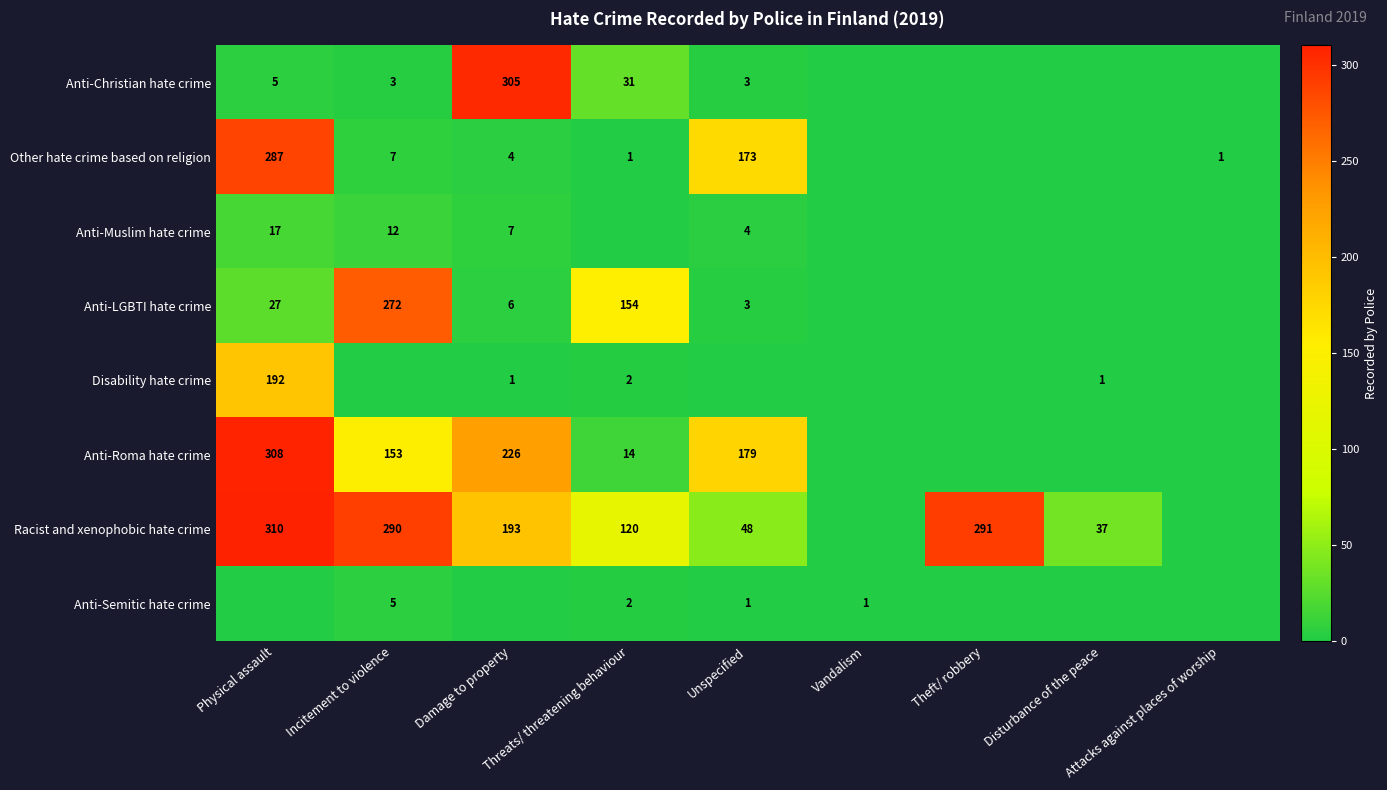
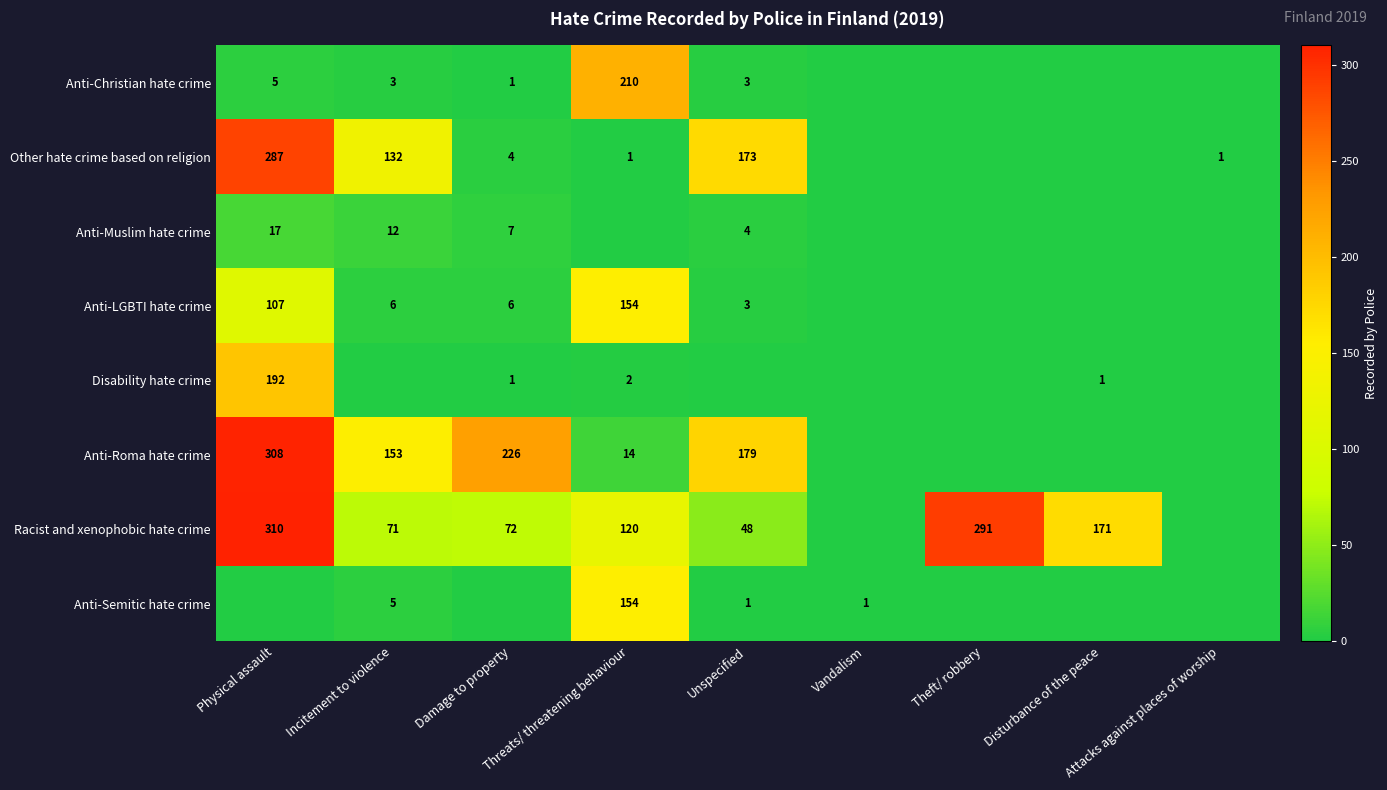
Anti-Christian hate crime, Damage to property: 305 -> 1
Anti-Christian hate crime, Threats/ threatening behaviour: 31 -> 210
Other hate crime based on religion, Incitement to violence: 7 -> 132
Anti-LGBTI hate crime, Physical assault: 27 -> 107
Anti-LGBTI hate crime, Incitement to violence: 272 -> 6
Racist and xenophobic hate crime, Incitement to violence: 290 -> 71
Racist and xenophobic hate crime, Damage to property: 193 -> 72
Racist and xenophobic hate crime, Disturbance of the peace: 37 -> 171
Anti-Semitic hate crime, Threats/ threatening behaviour: 2 -> 154
